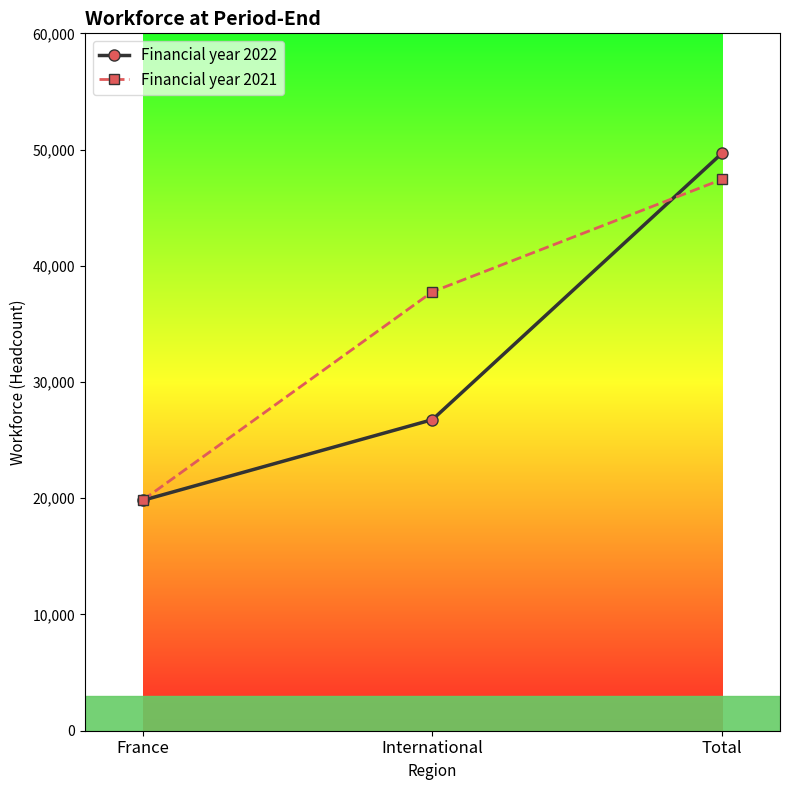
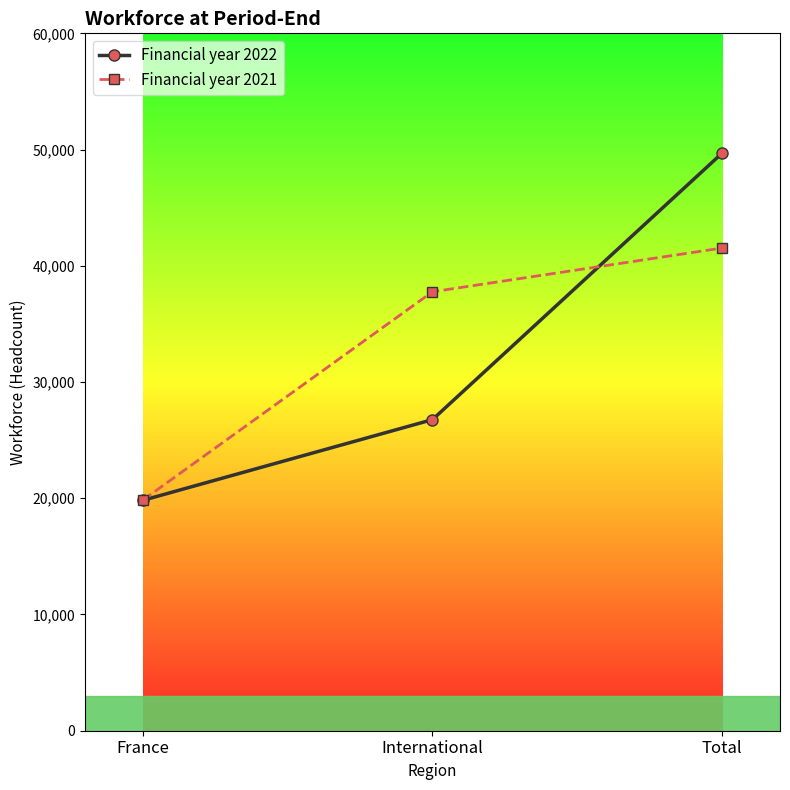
Financial year 2021, Total: 47,400 -> 41,500
